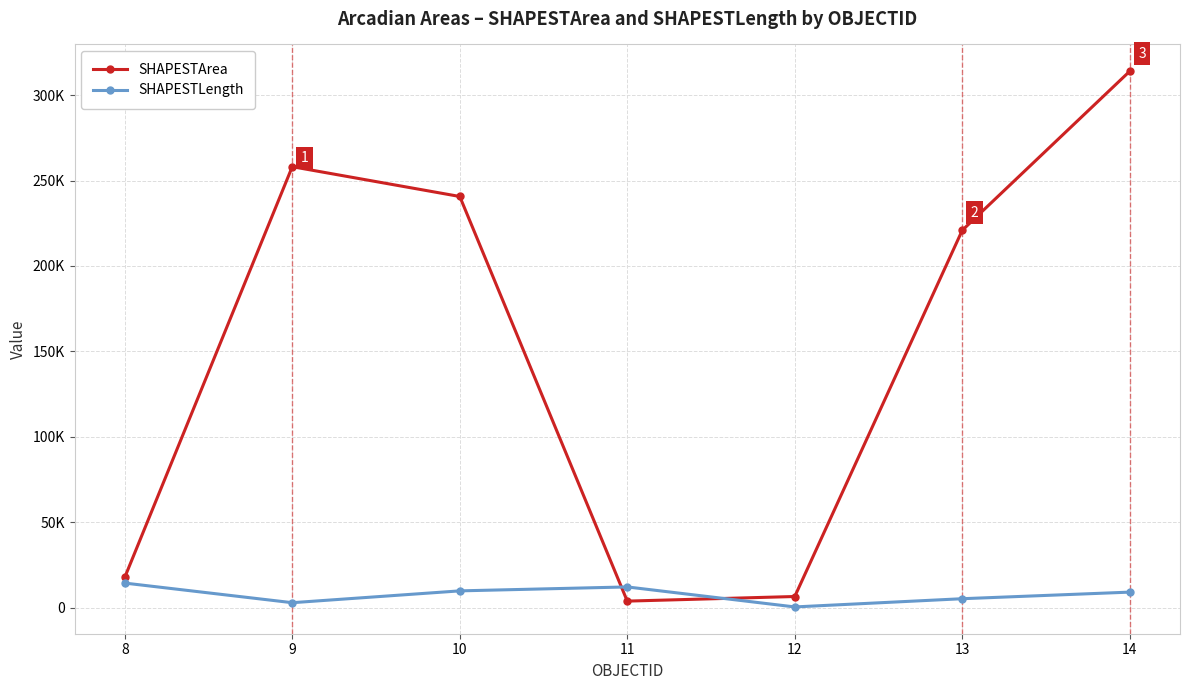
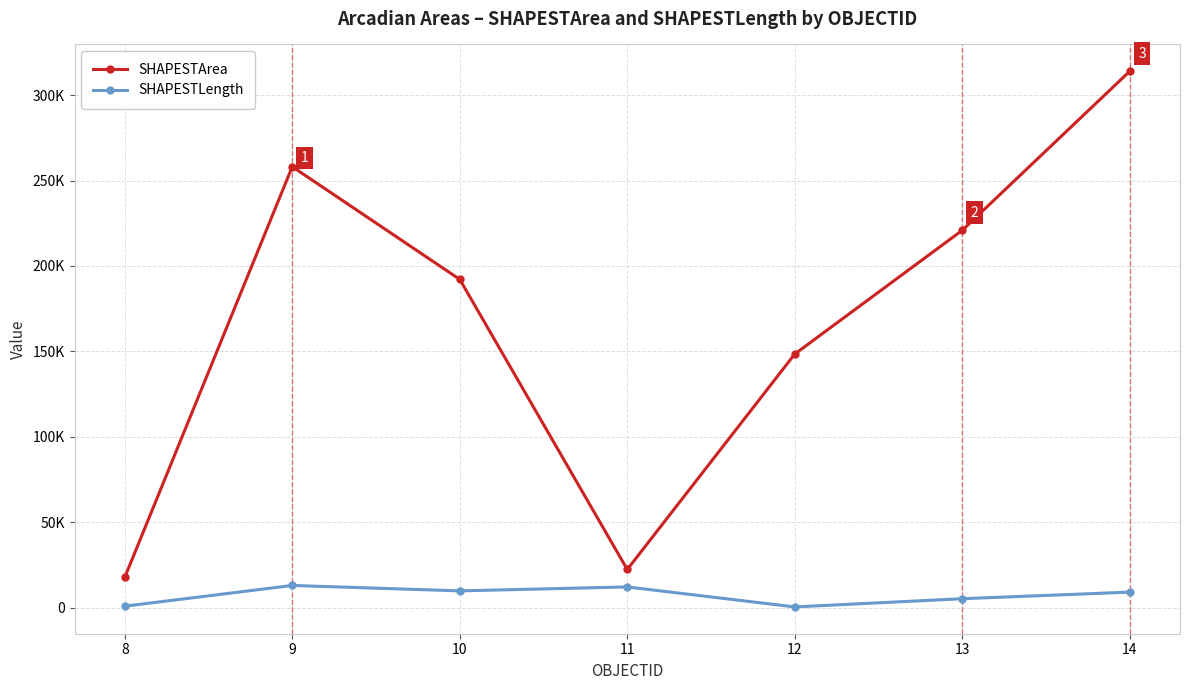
SHAPESTLength, 8: 14000 -> 1000
SHAPESTLength, 9: 3000 -> 13000
SHAPESTArea, 10: 241000 -> 192000
SHAPESTArea, 11: 4000 -> 22000
SHAPESTArea, 12: 6000 -> 148000
